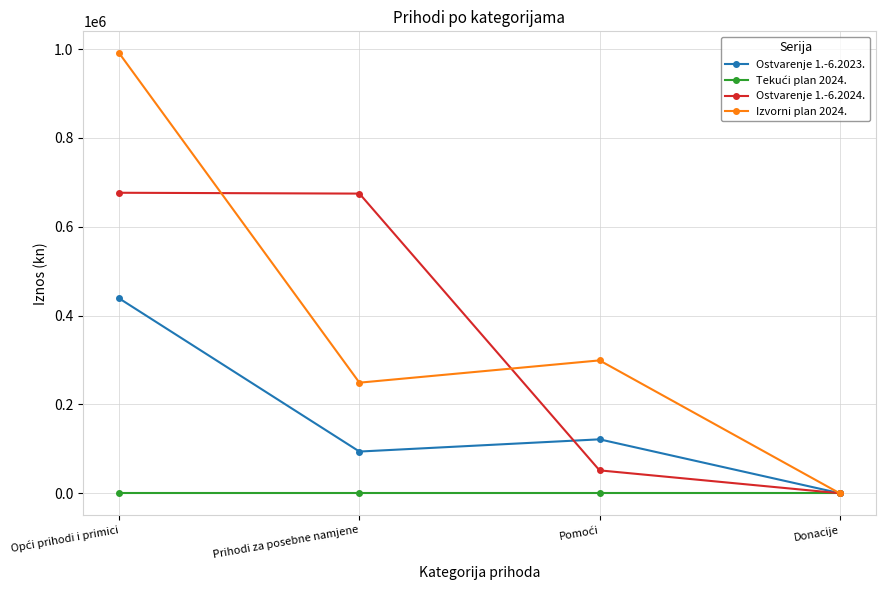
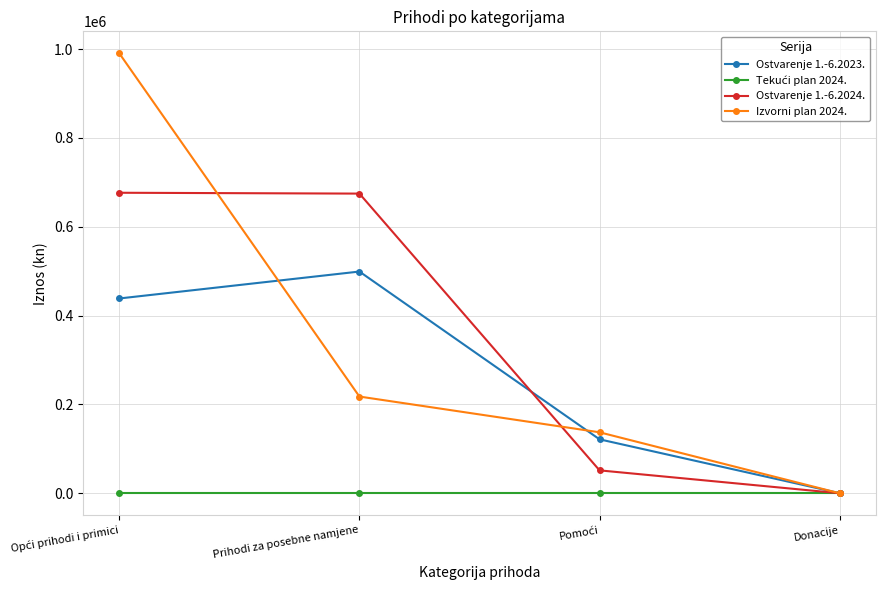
Ostvarenje 1.-6.2023., Prihodi za posebne namjene: 90000 -> 500000
Izvorni plan 2024., Prihodi za posebne namjene: 250000 -> 220000
Izvorni plan 2024., Pomoći: 300000 -> 140000
